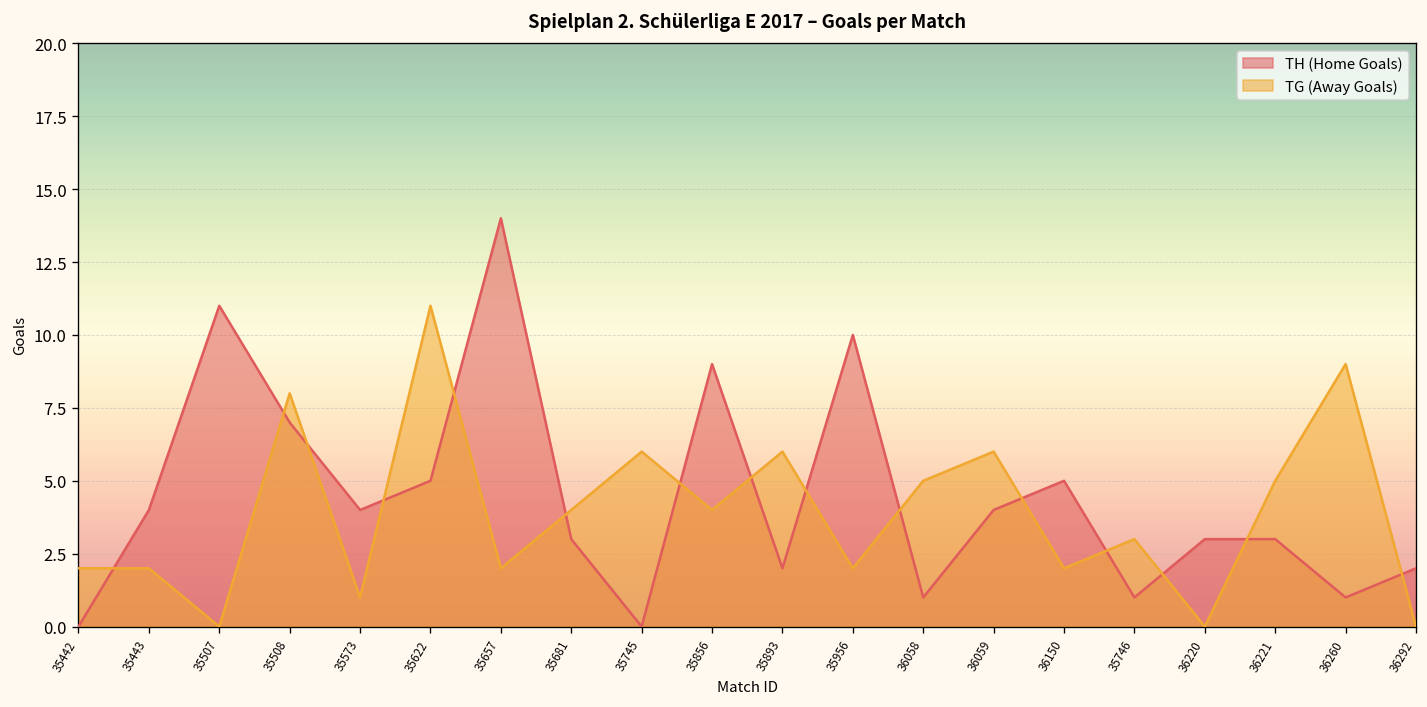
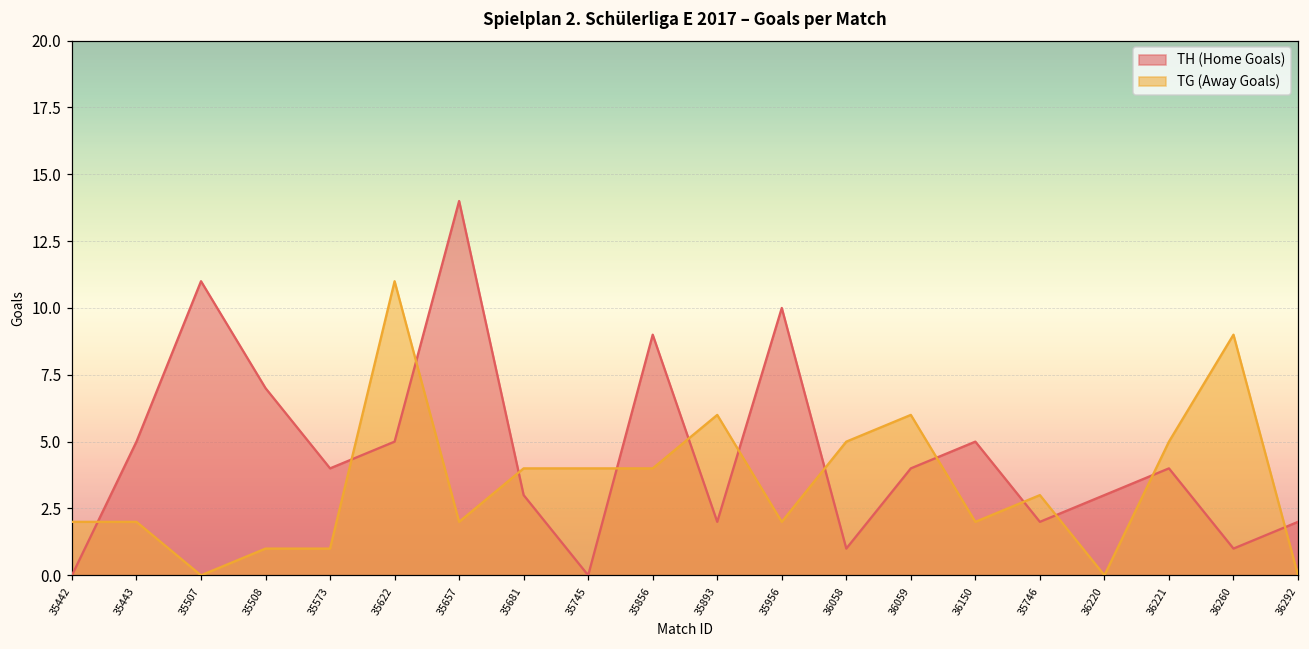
TH (Home Goals), 35443: 4 -> 5
TG (Away Goals), 35508: 8 -> 1
TG (Away Goals), 35745: 6 -> 4
TH (Home Goals), 35746: 1 -> 2
TH (Home Goals), 36221: 3 -> 4
